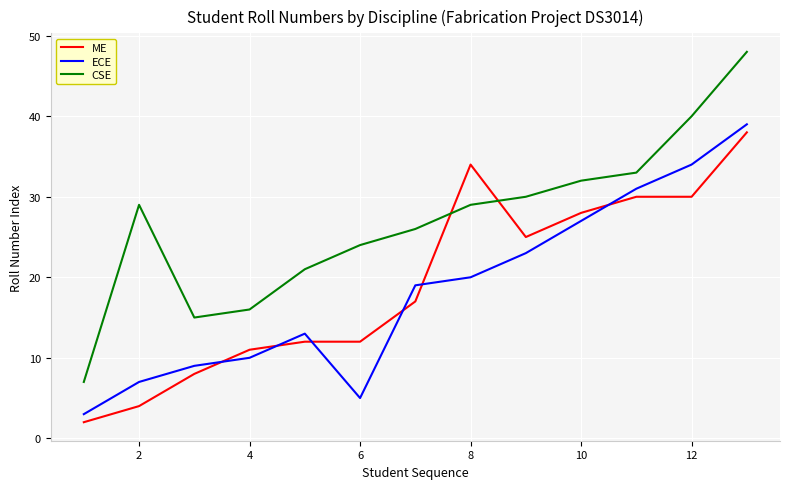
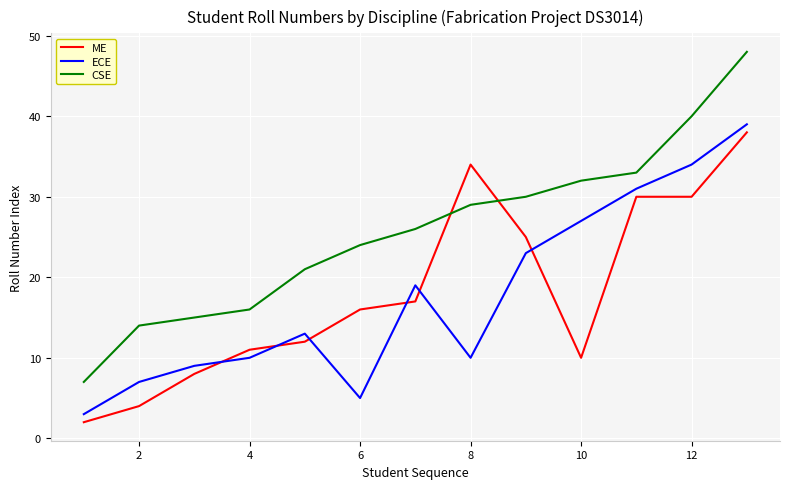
CSE, 2: 29 -> 14
ME, 6: 12 -> 16
ECE, 8: 20 -> 10
ME, 10: 28 -> 10
